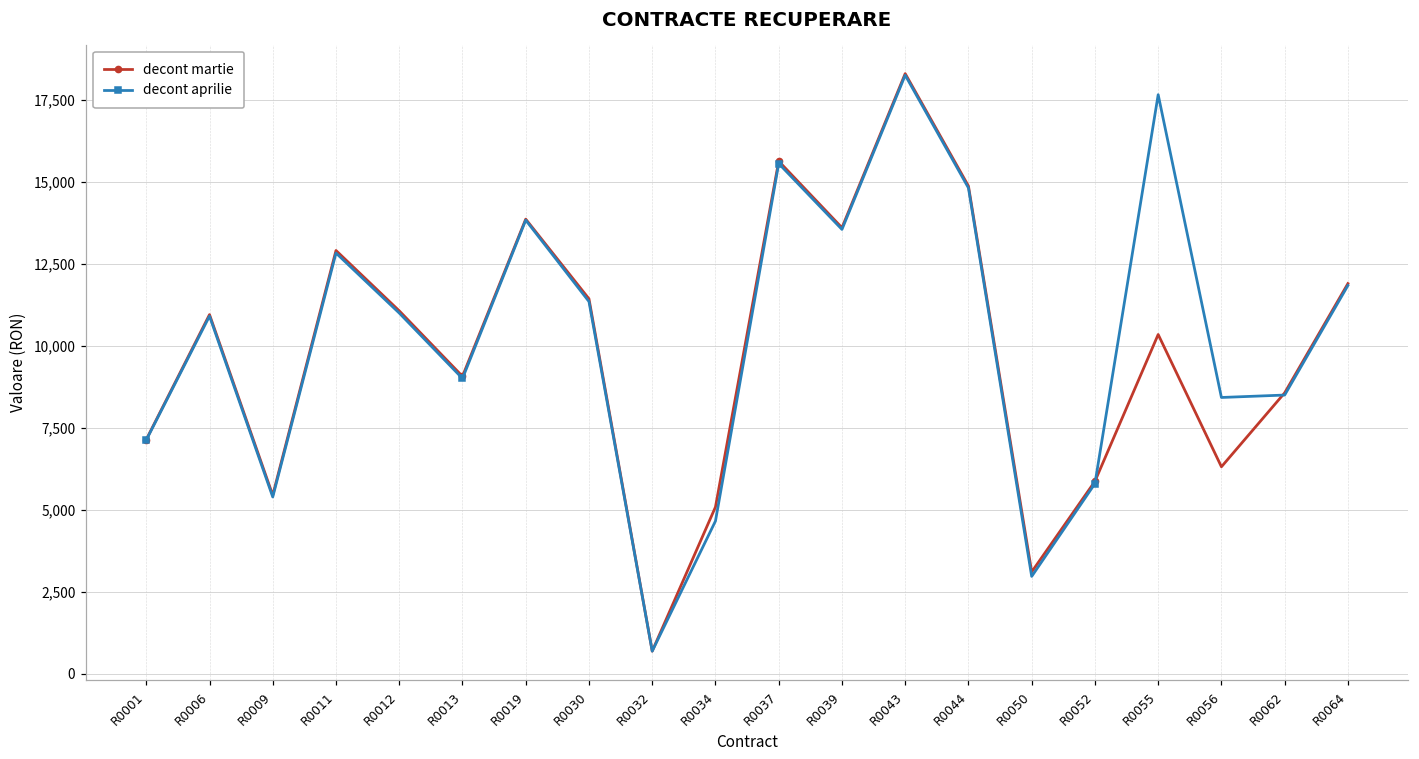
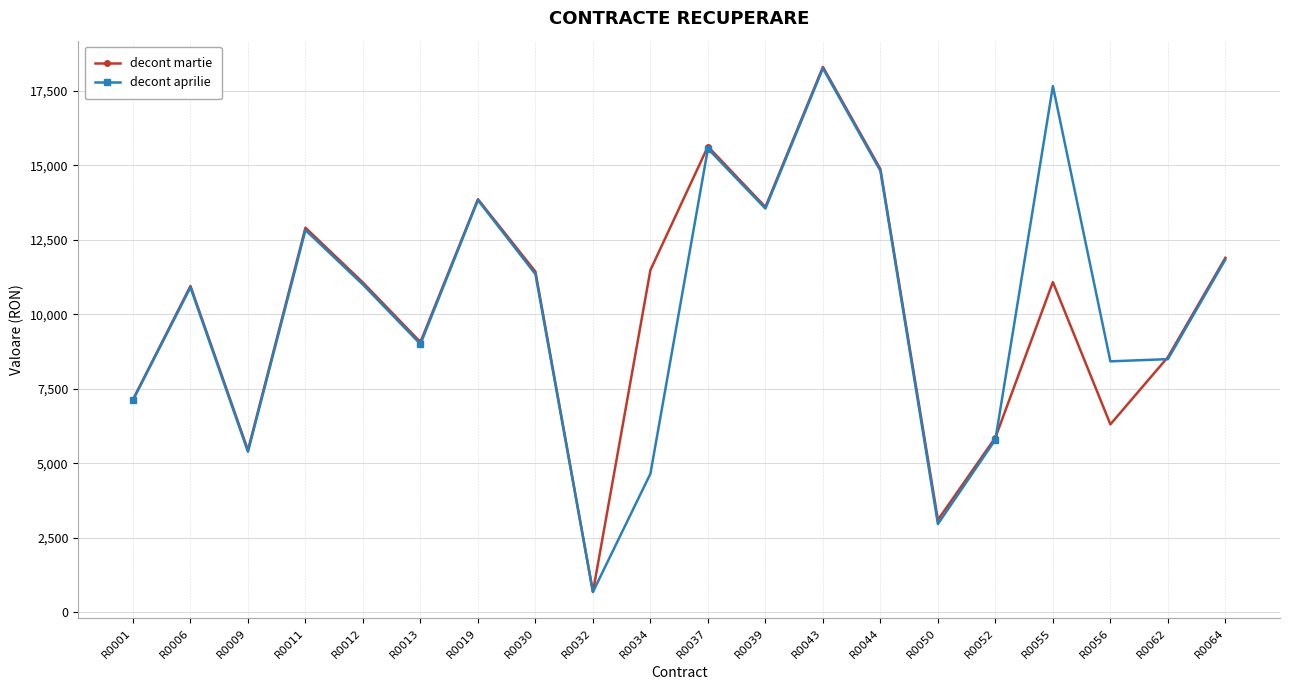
decont martie, R0034: 5,100 -> 11,500
decont martie, R0055: 10,300 -> 11,100
